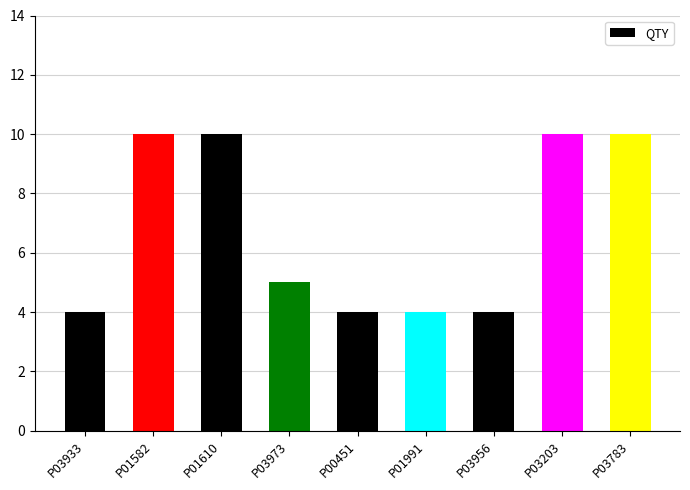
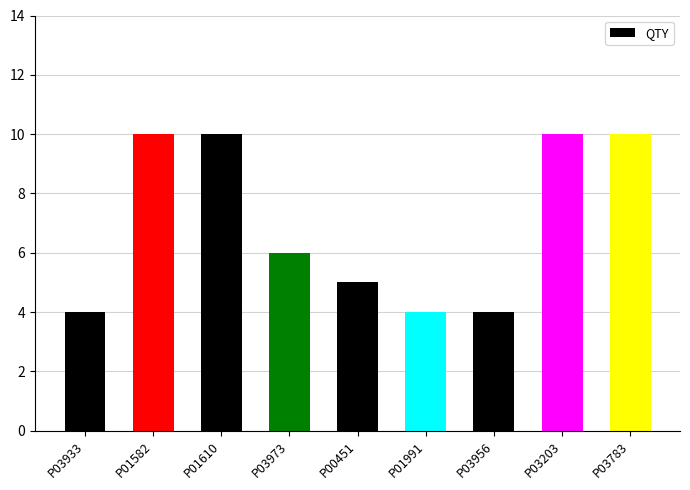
P03973: 5 -> 6
P00451: 4 -> 5
